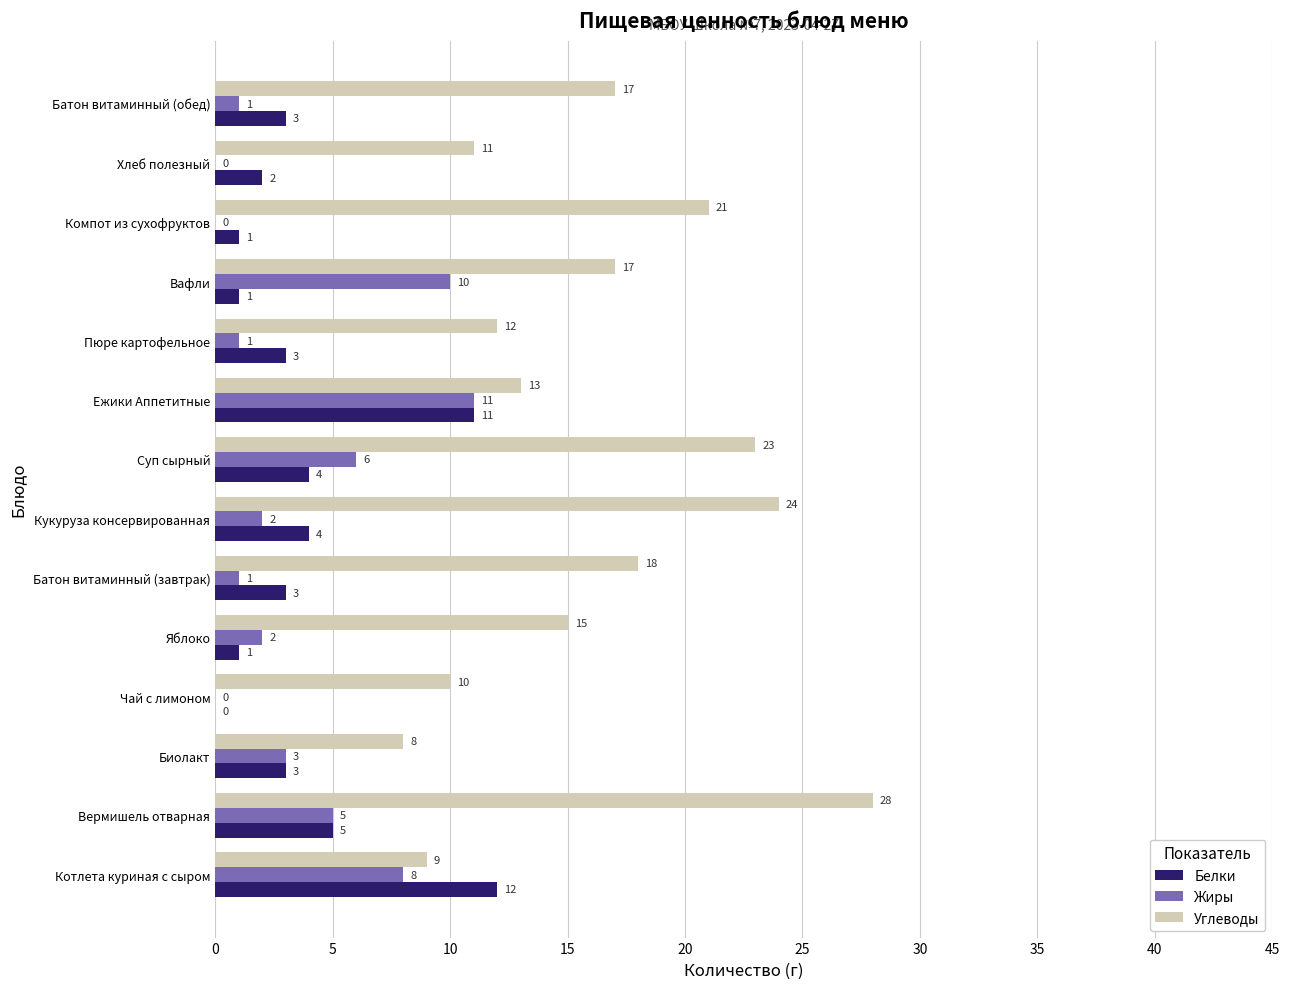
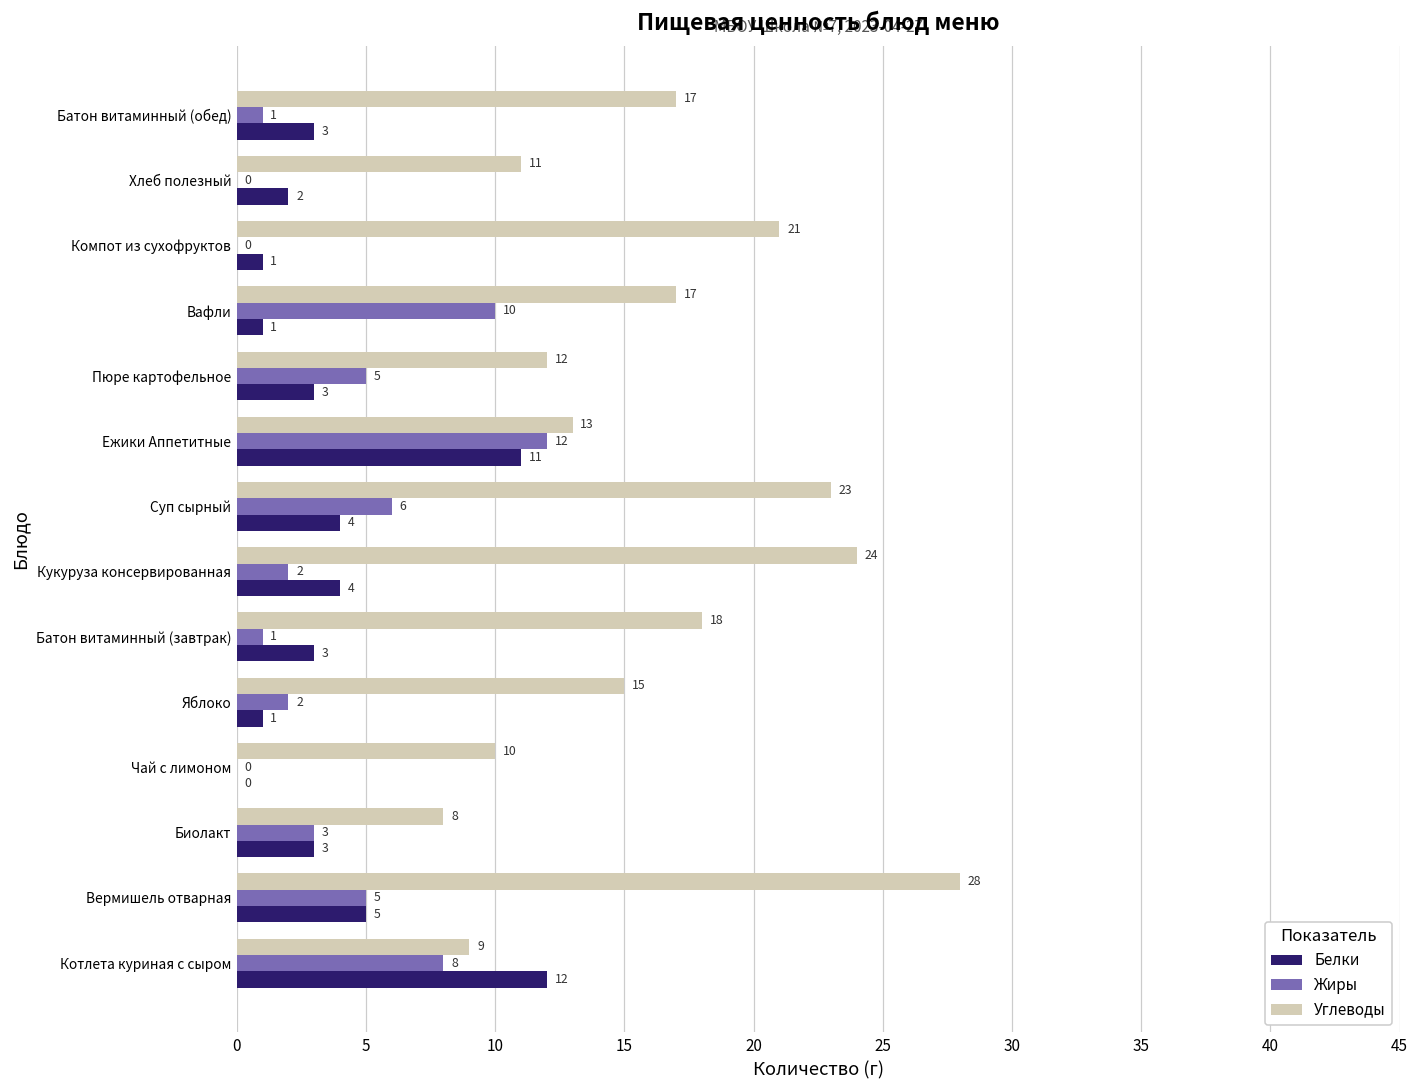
Жиры, Пюре картофельное: 1 -> 5
Жиры, Ежики Аппетитные: 11 -> 12
